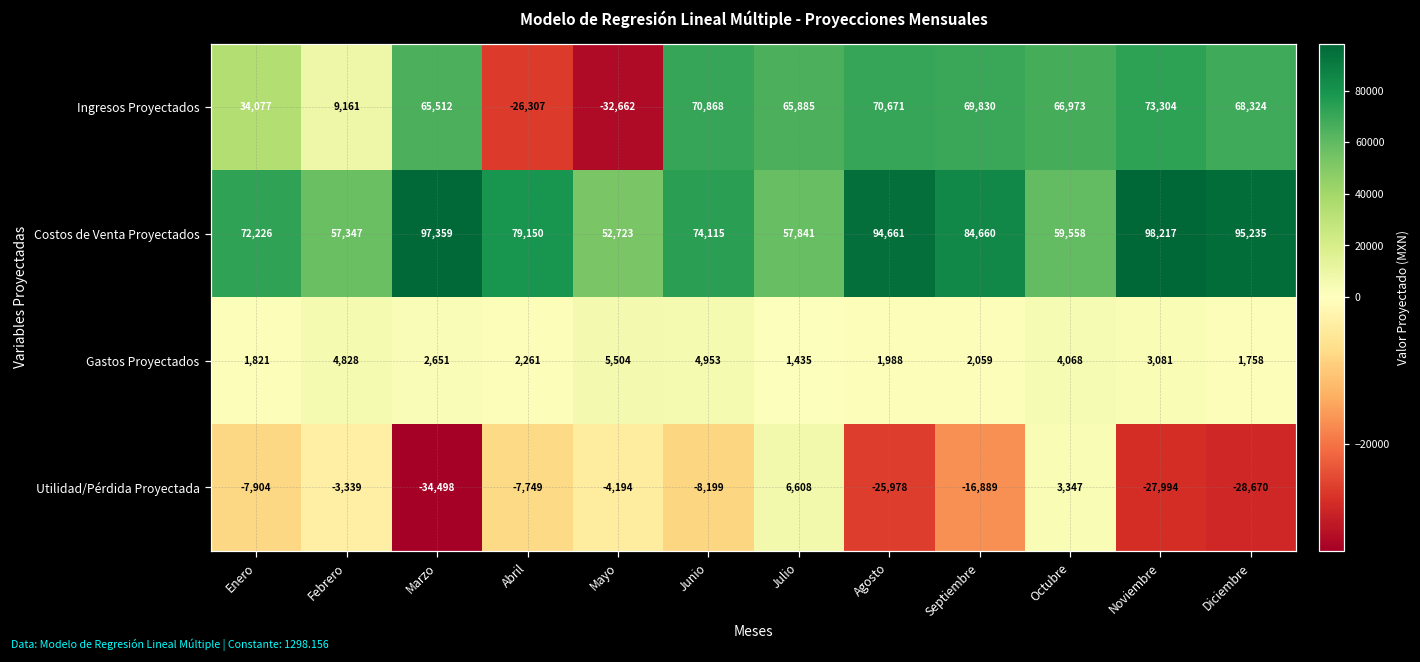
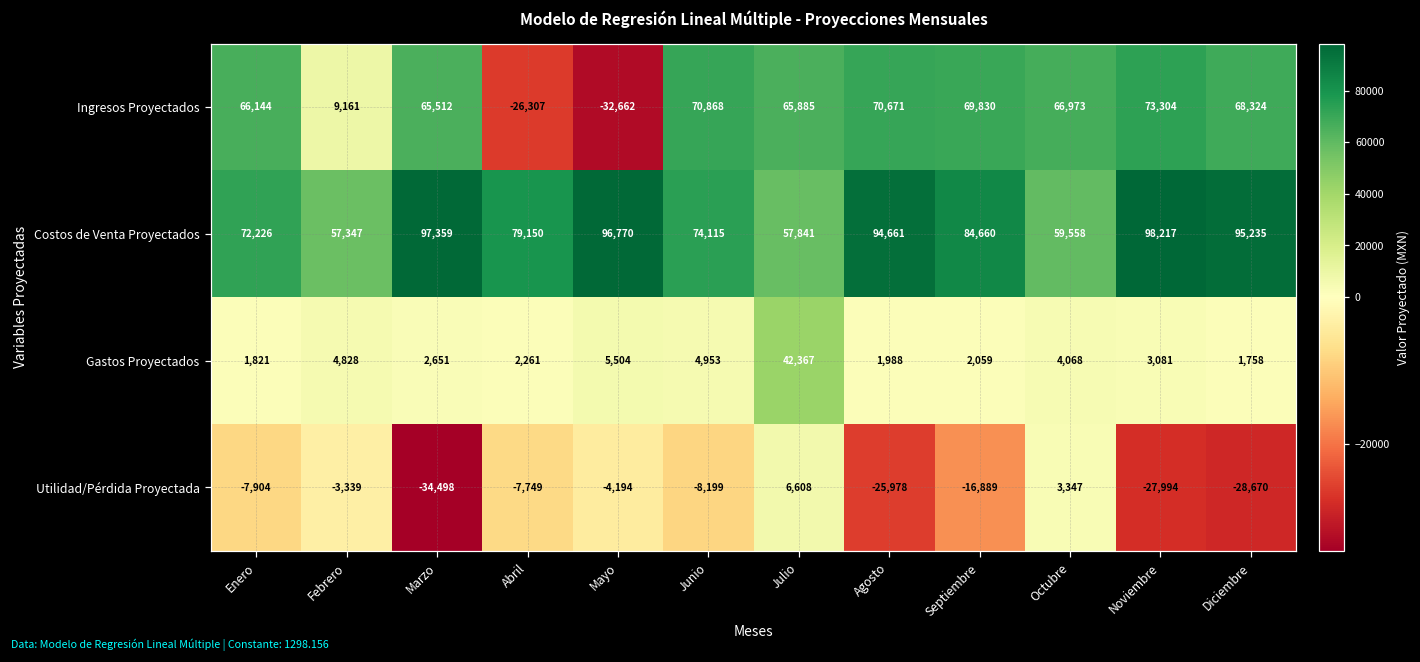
Ingresos Proyectados, Enero: 34,077 -> 66,144
Costos de Venta Proyectados, Mayo: 52,723 -> 96,770
Gastos Proyectados, Julio: 1,435 -> 42,367
